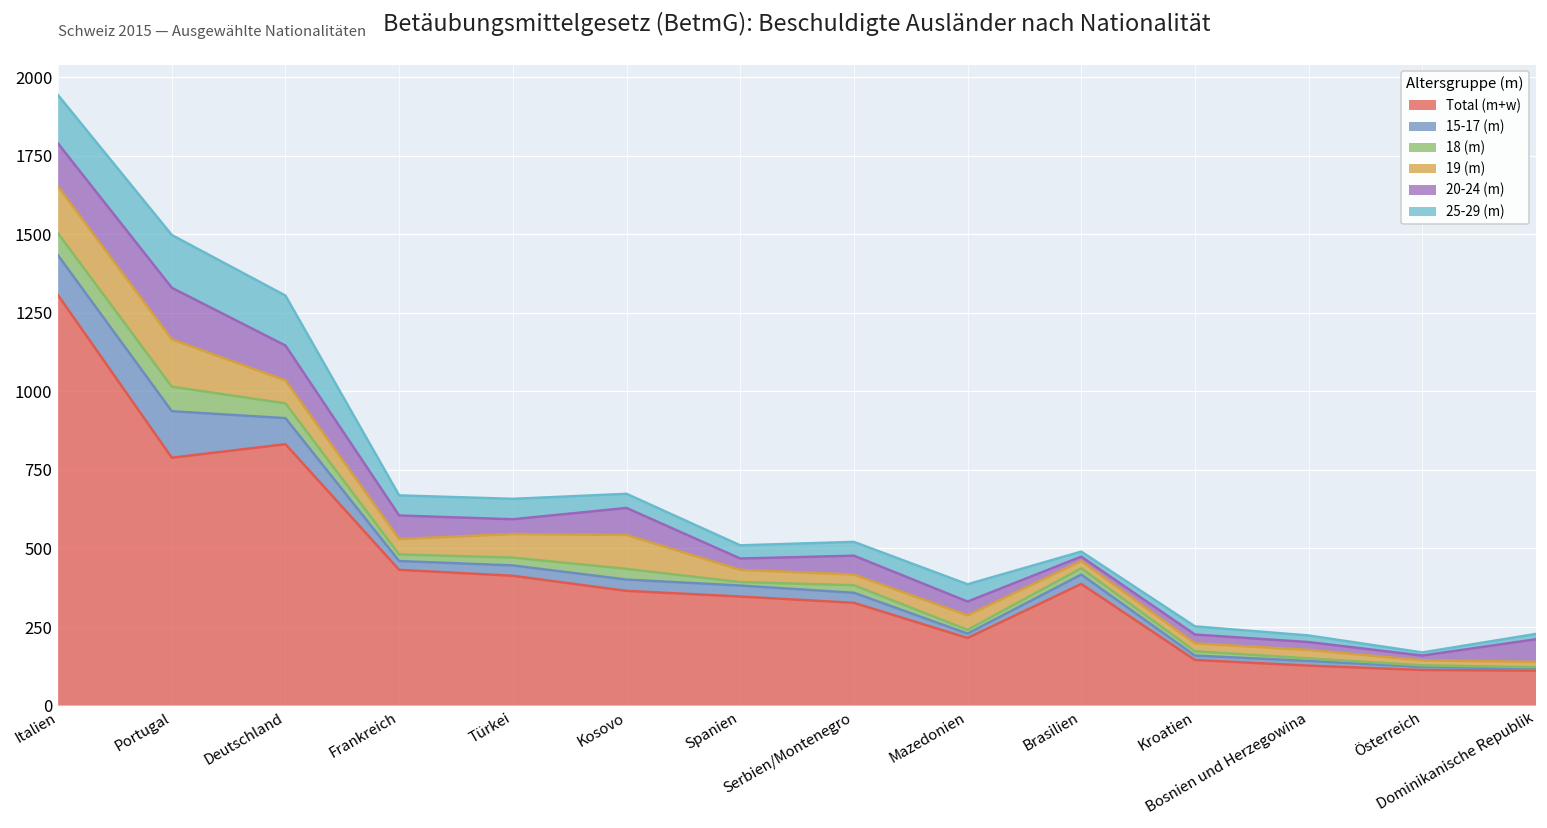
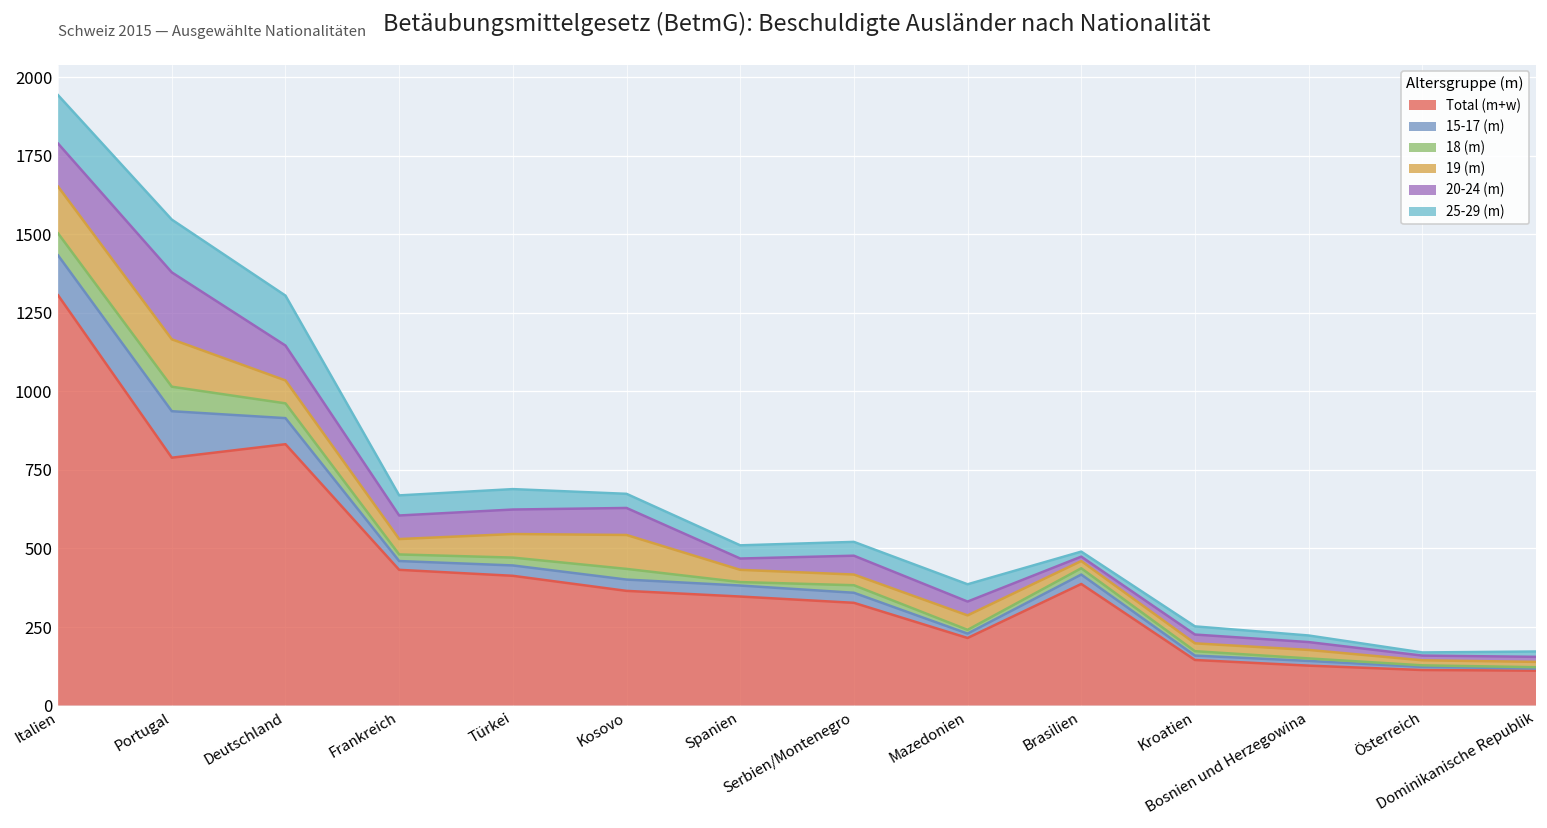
20-24 (m), Portugal: 160 -> 210
20-24 (m), Türkei: 50 -> 80
20-24 (m), Dominikanische Republik: 70 -> 20
